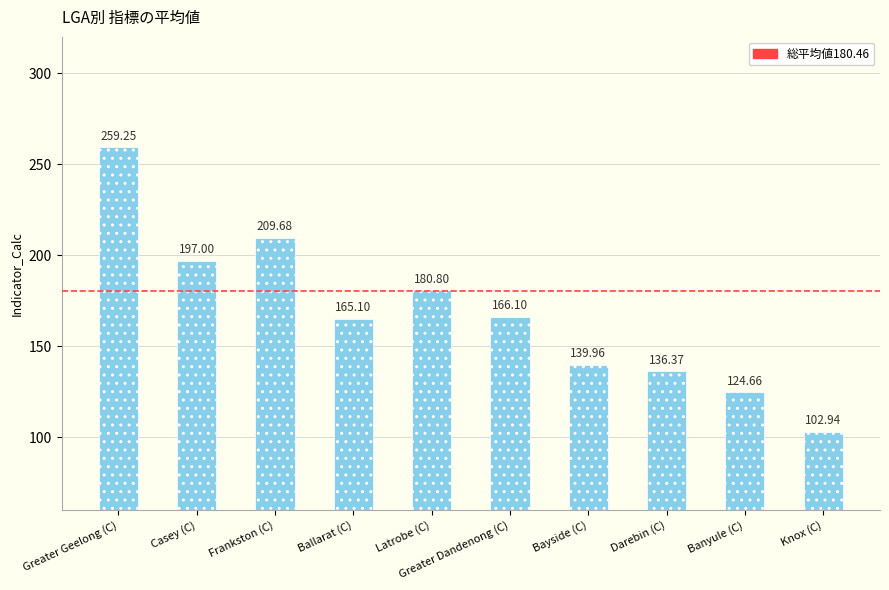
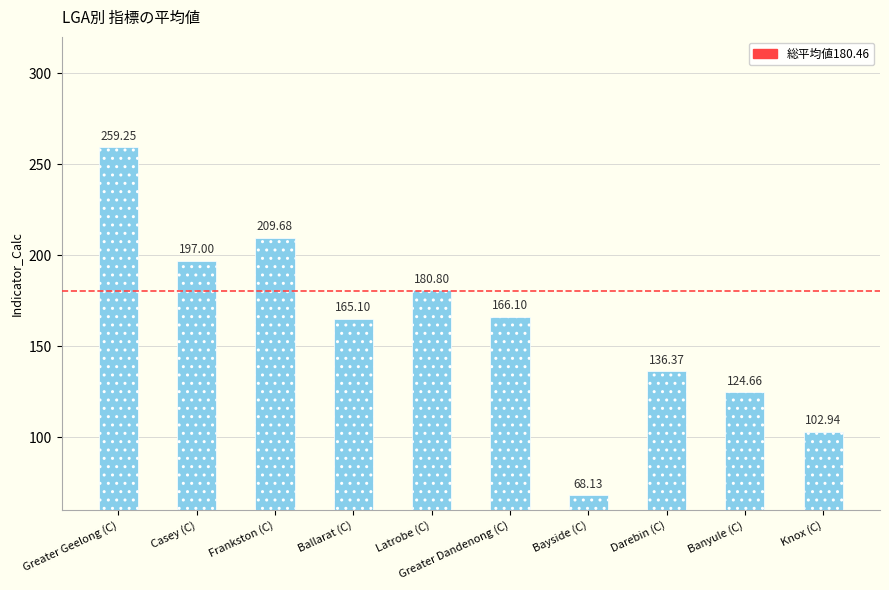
Bayside (C): 139.96 -> 68.13
